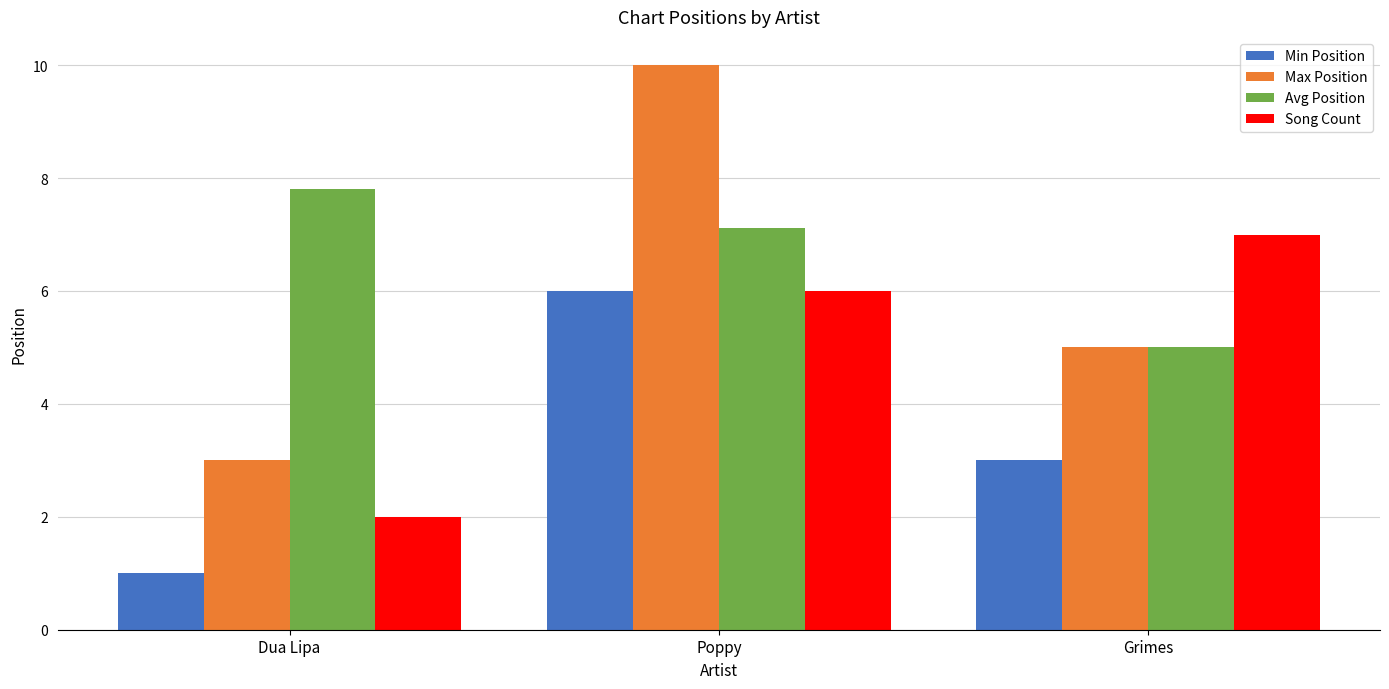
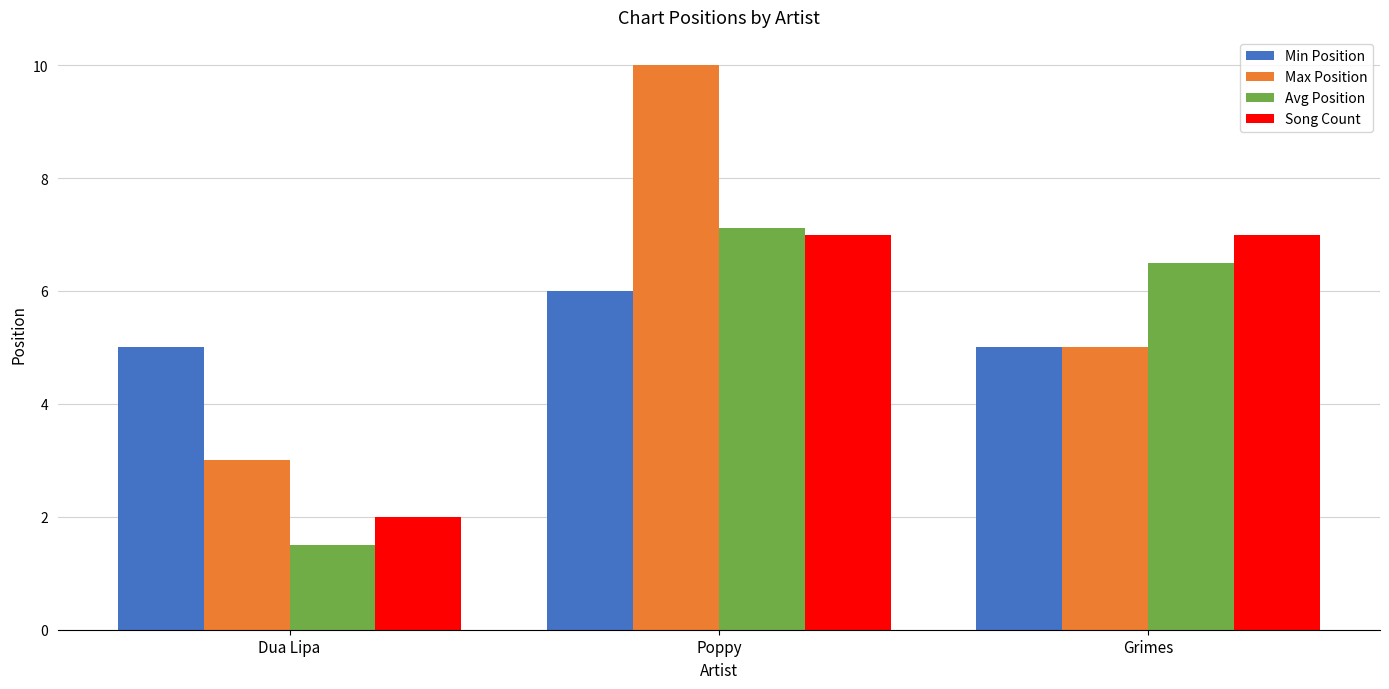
Min Position, Dua Lipa: 1 -> 5
Avg Position, Dua Lipa: 7.8 -> 1.5
Song Count, Poppy: 6 -> 7
Min Position, Grimes: 3 -> 5
Avg Position, Grimes: 5.0 -> 6.5
